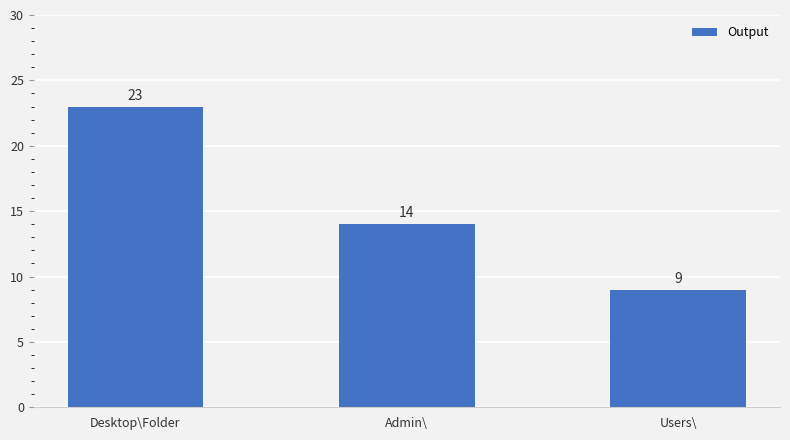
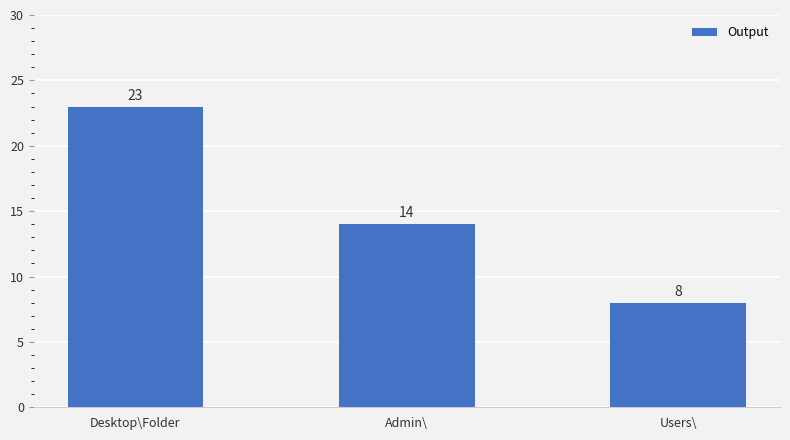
Users\: 9 -> 8
